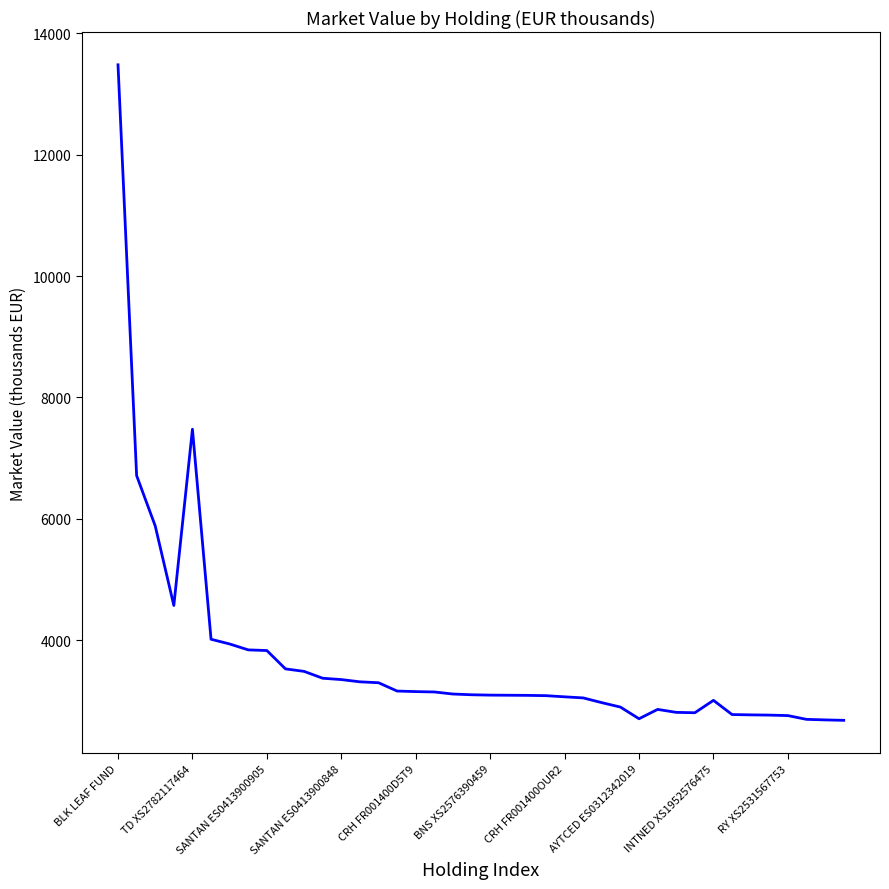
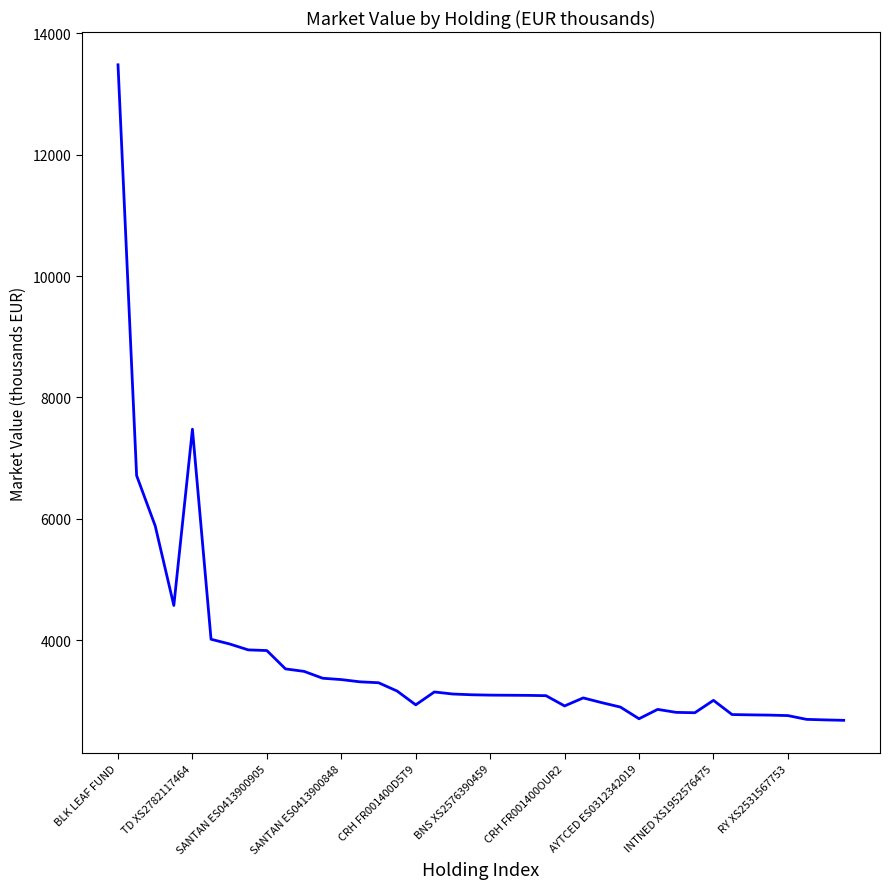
CRH FR001400D5T9: 3200 -> 2900
CRH FR001400OUR2: 3100 -> 2900
